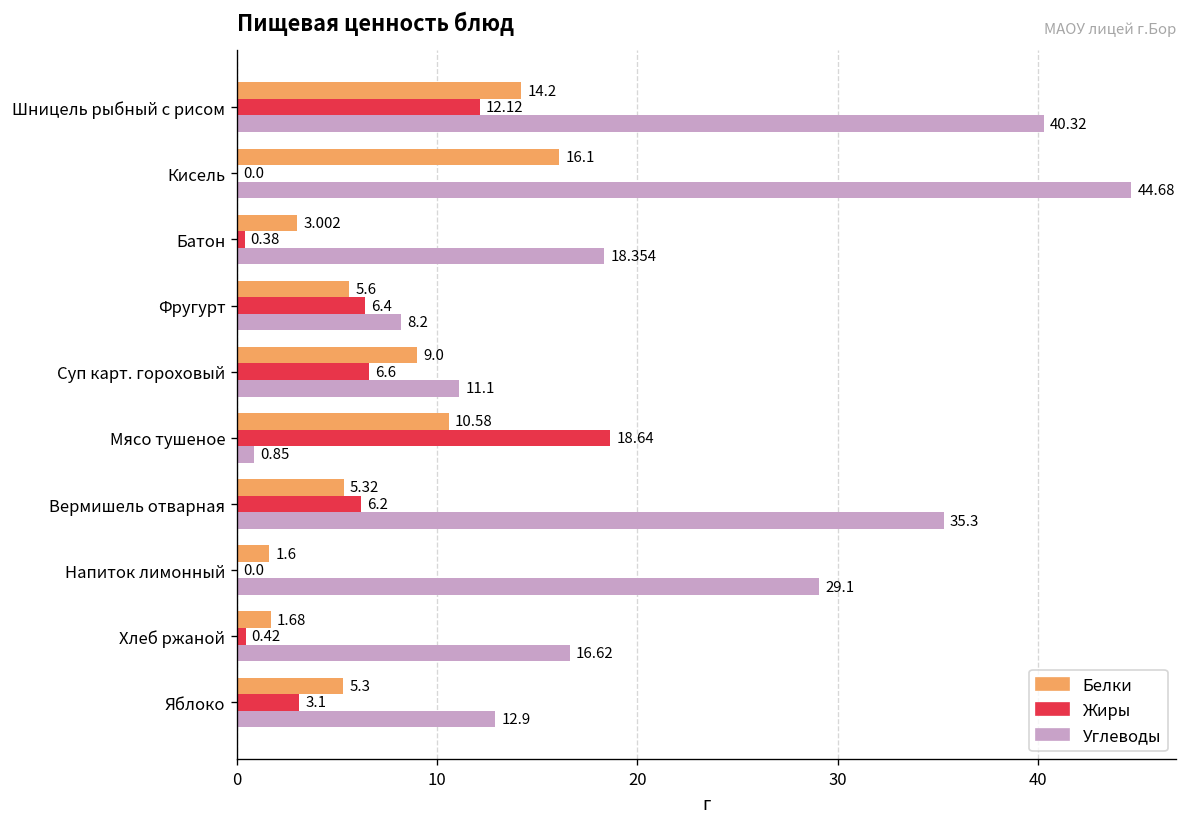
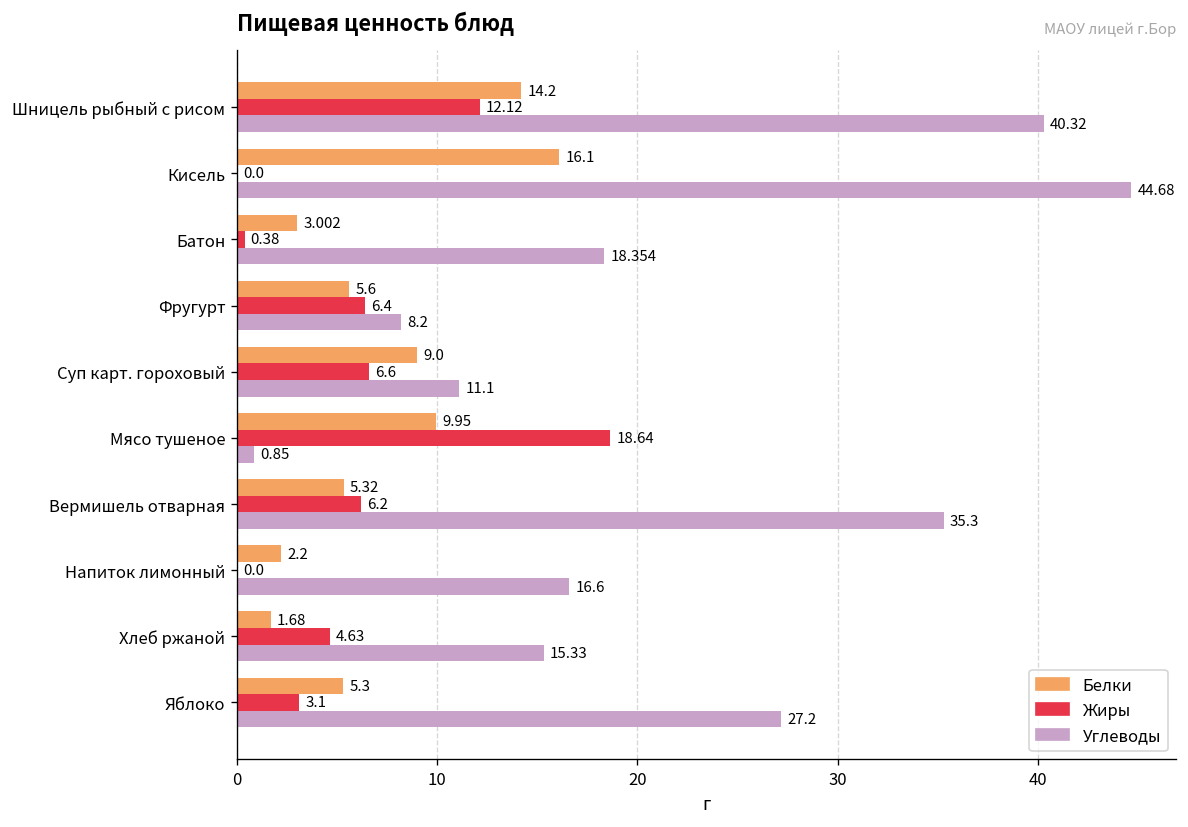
Белки, Мясо тушеное: 10.58 -> 9.95
Белки, Напиток лимонный: 1.6 -> 2.2
Углеводы, Напиток лимонный: 29.1 -> 16.6
Жиры, Хлеб ржаной: 0.42 -> 4.63
Углеводы, Хлеб ржаной: 16.62 -> 15.33
Углеводы, Яблоко: 12.9 -> 27.2
